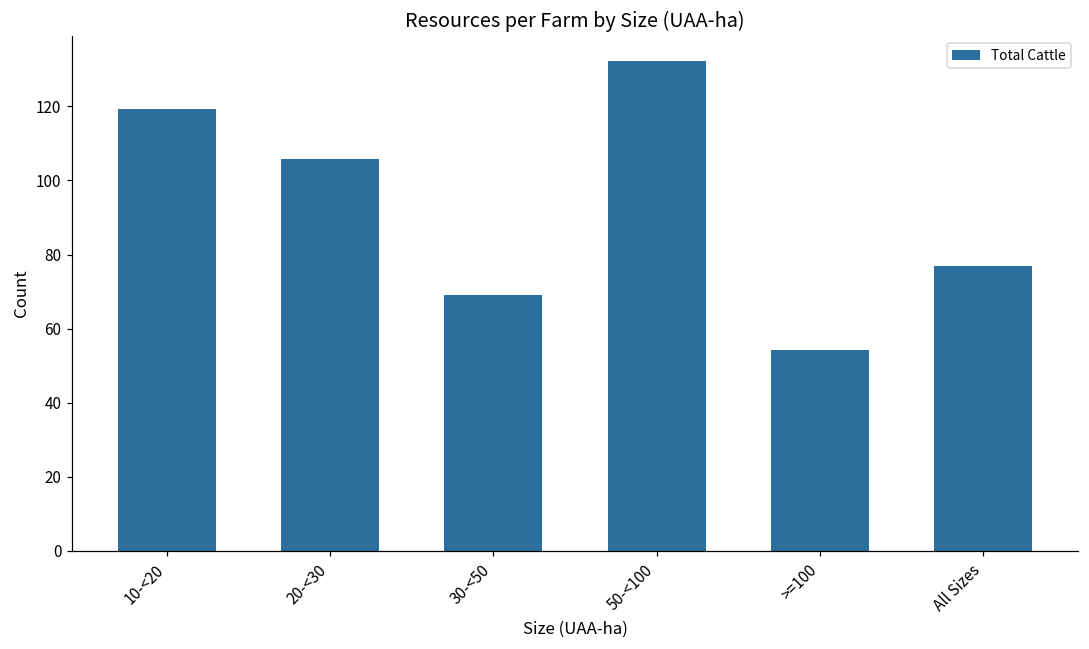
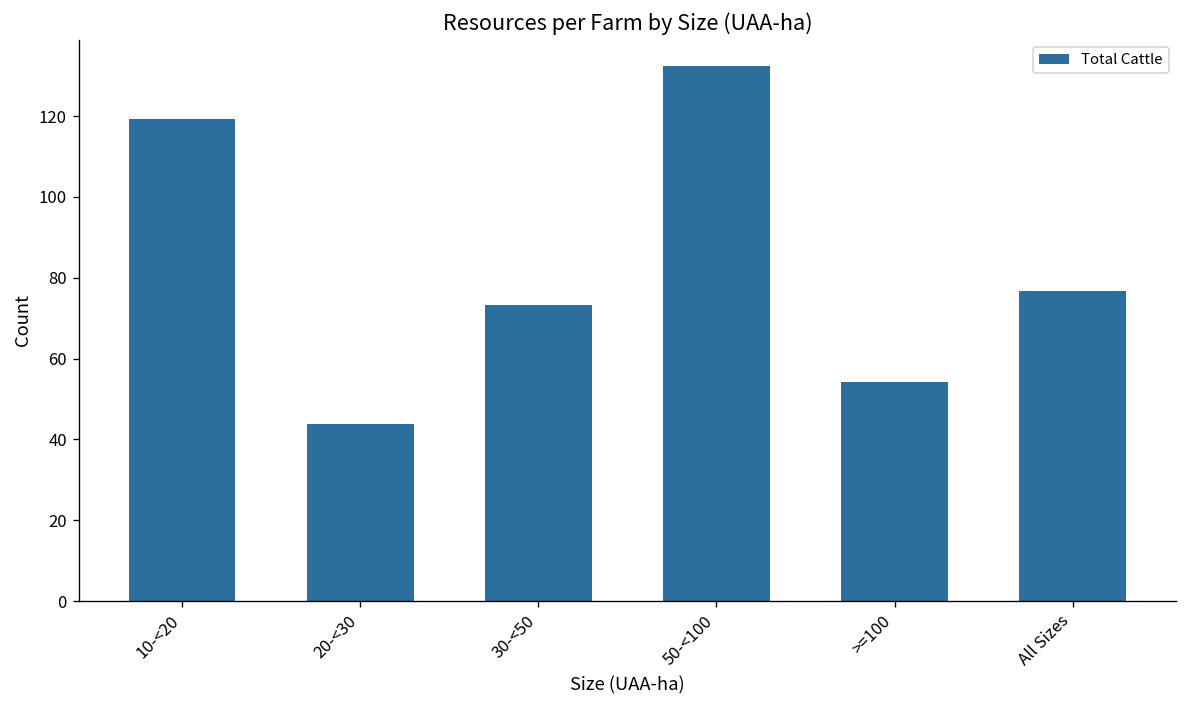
20-<30: 106 -> 44
30-<50: 69 -> 73
